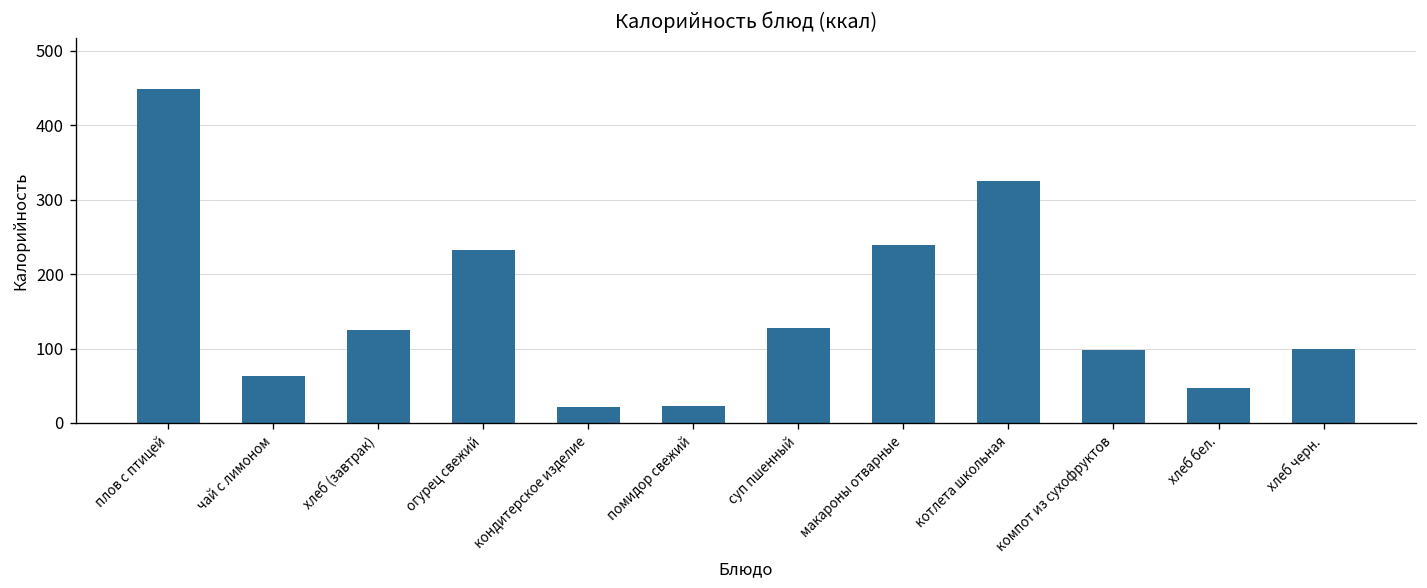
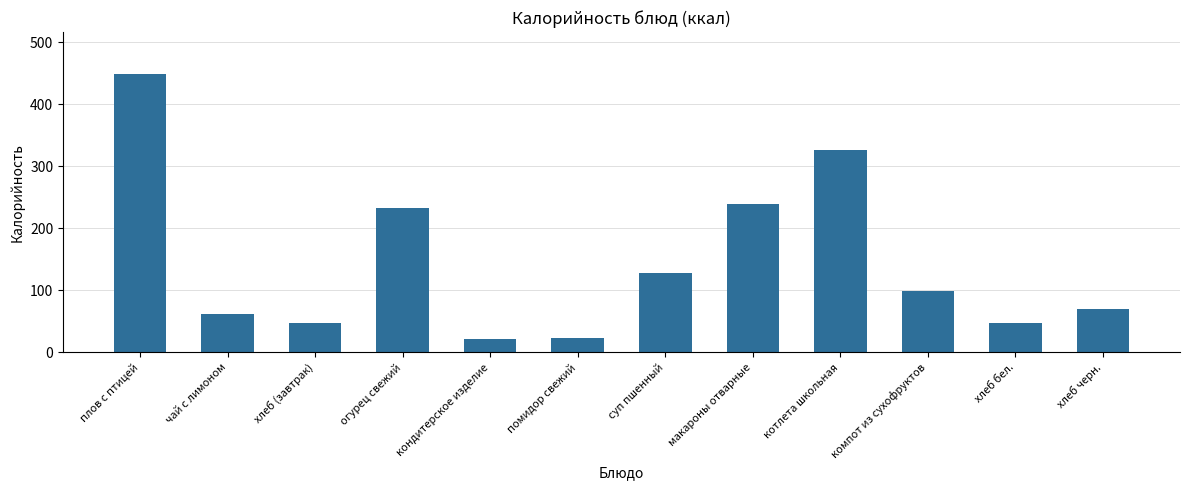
хлеб (завтрак): 120 -> 50
хлеб черн.: 100 -> 70
